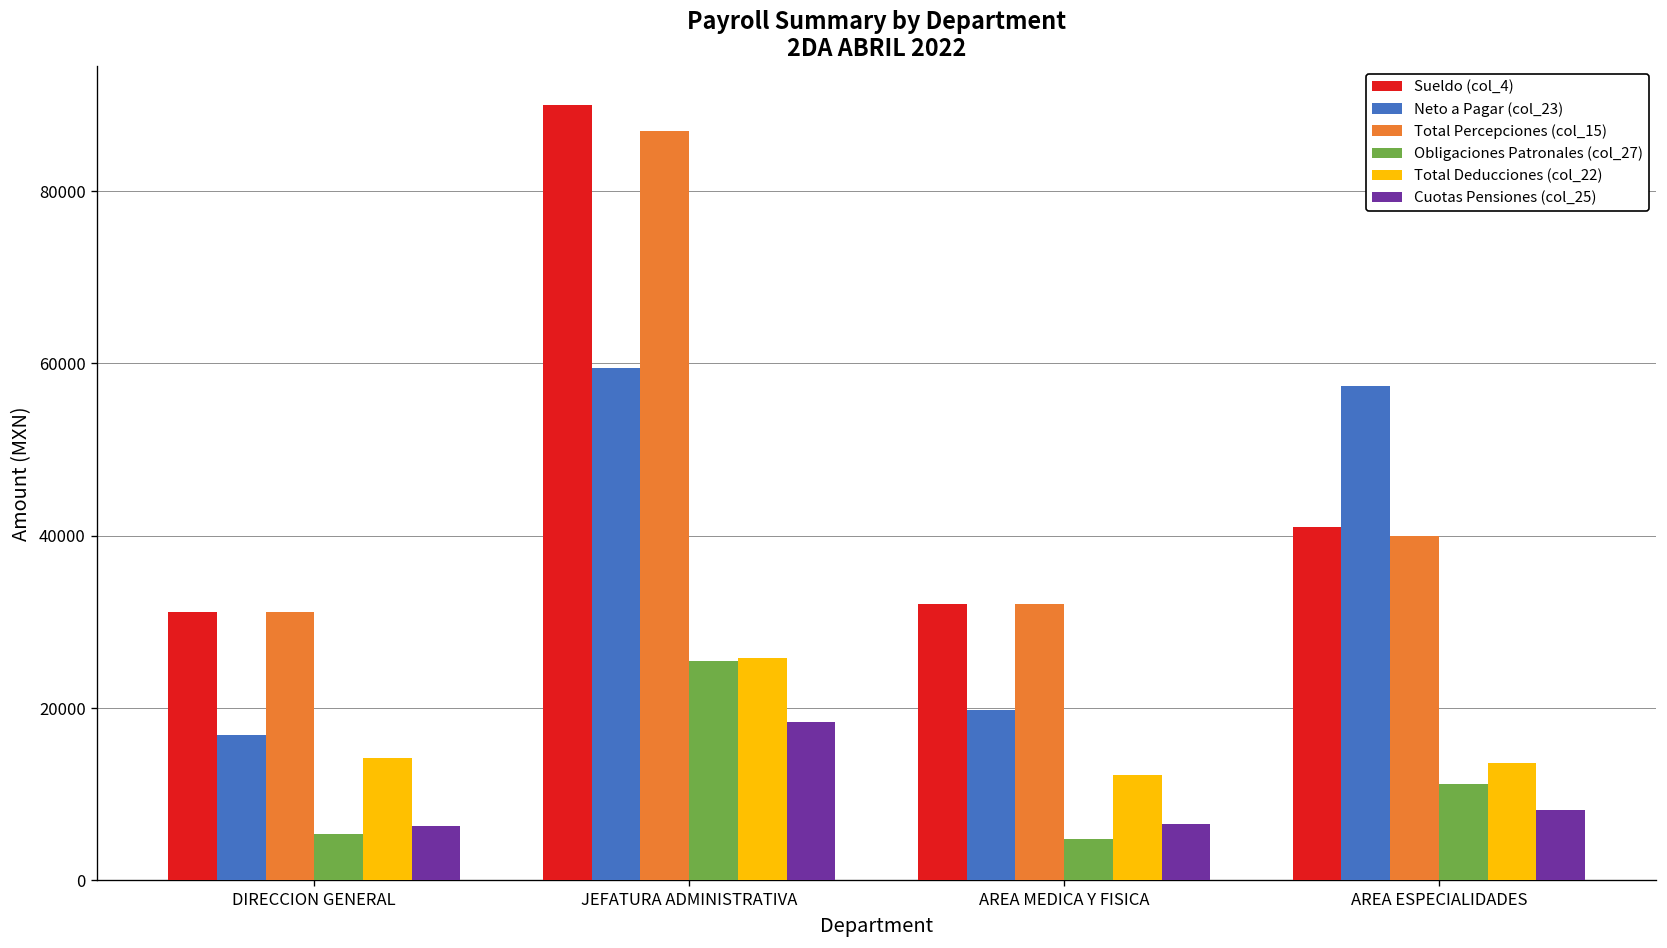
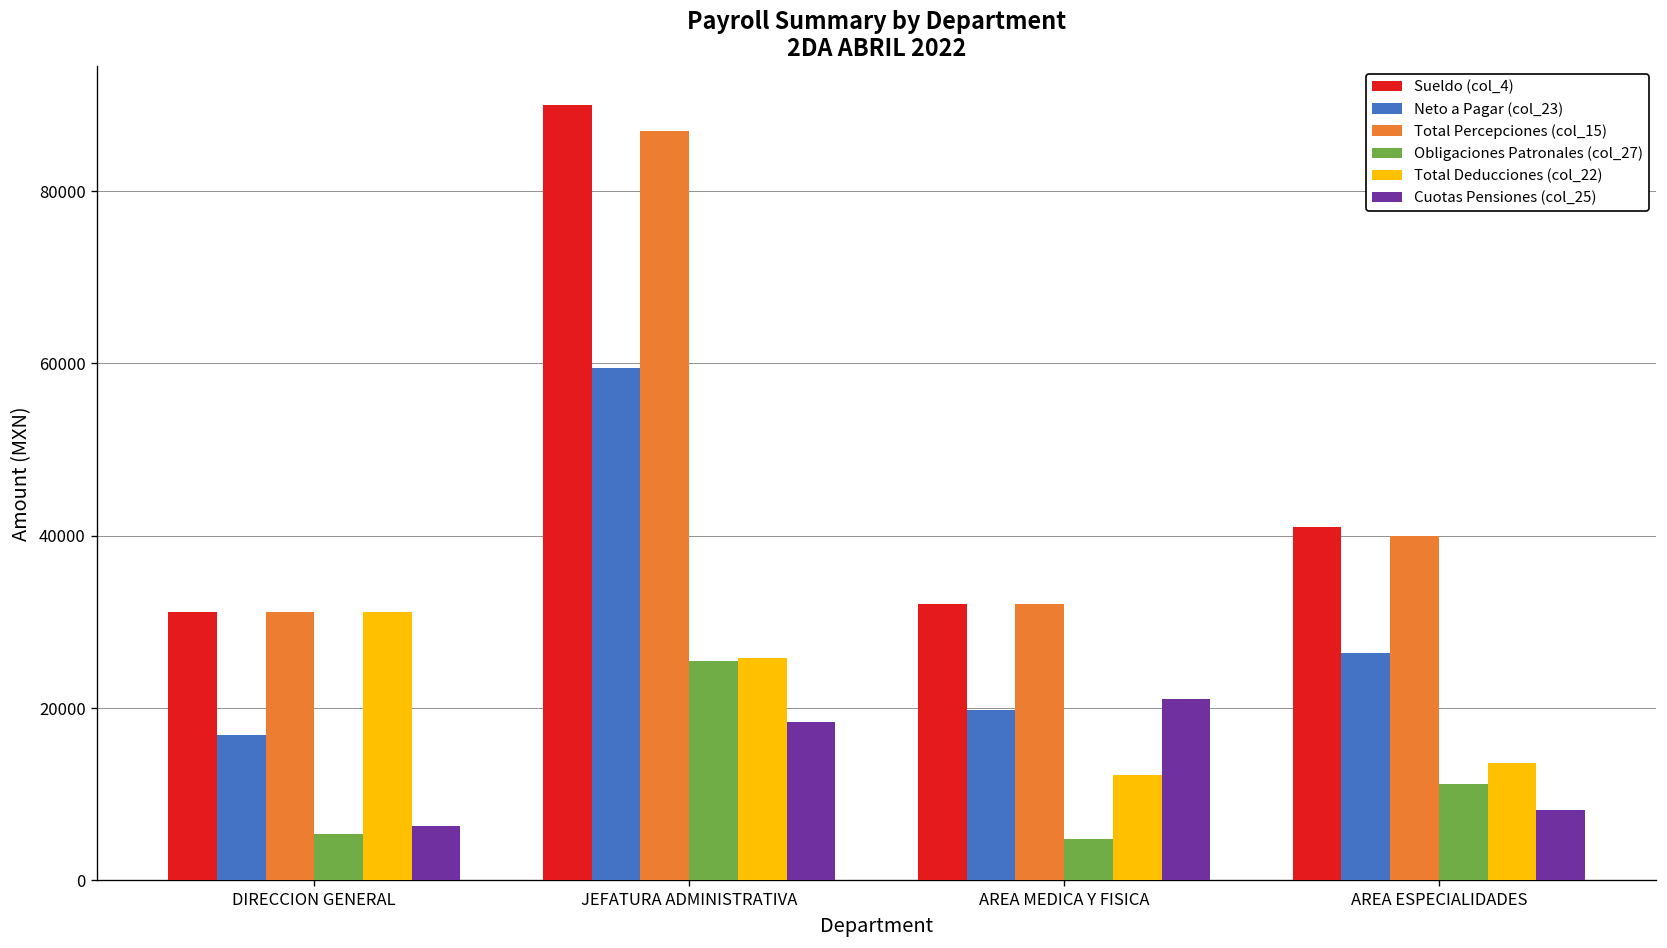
Total Deducciones (col_22), DIRECCION GENERAL: 14000 -> 31000
Cuotas Pensiones (col_25), AREA MEDICA Y FISICA: 7000 -> 21000
Neto a Pagar (col_23), AREA ESPECIALIDADES: 57000 -> 26000
